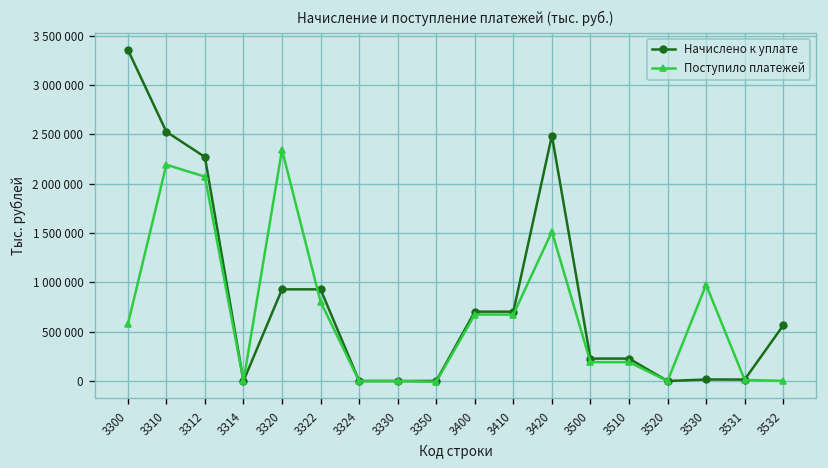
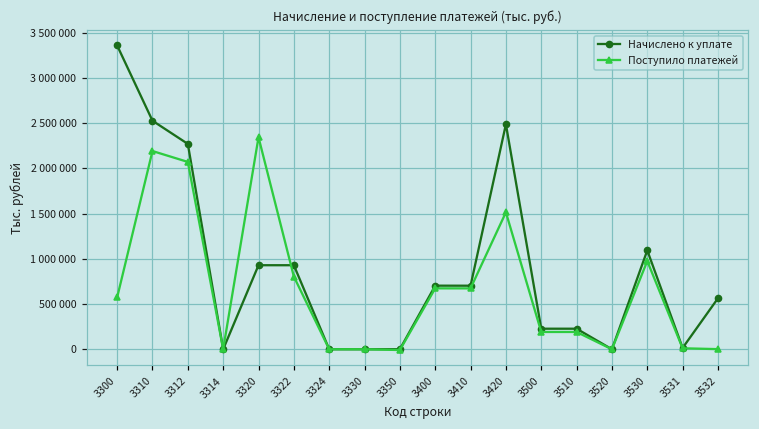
Начислено к уплате, 3530: 0 -> 1100000
